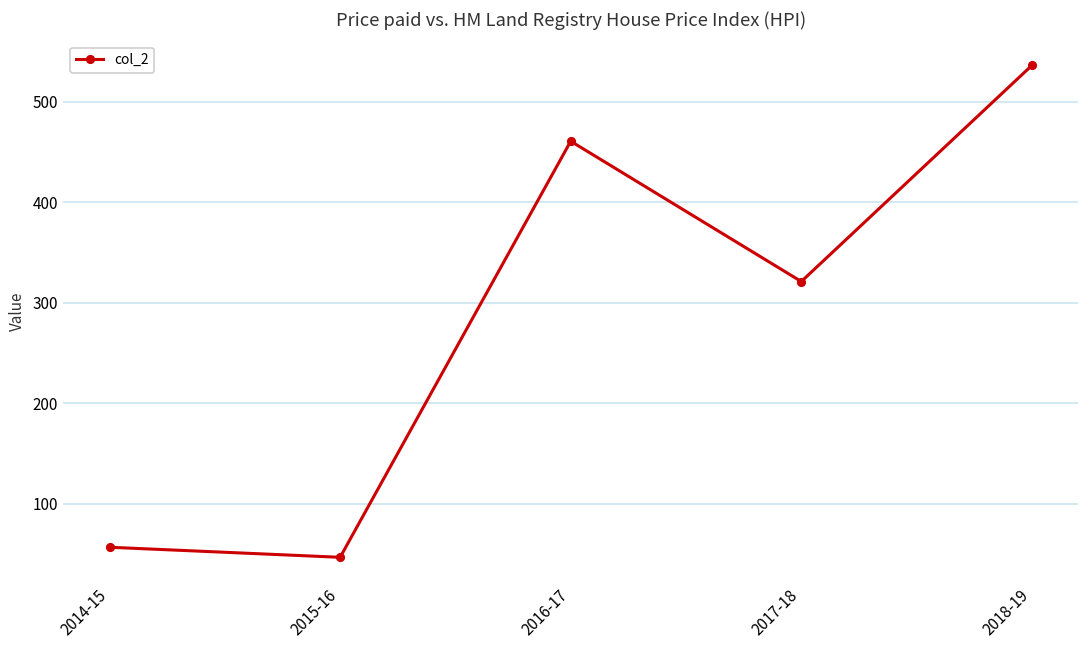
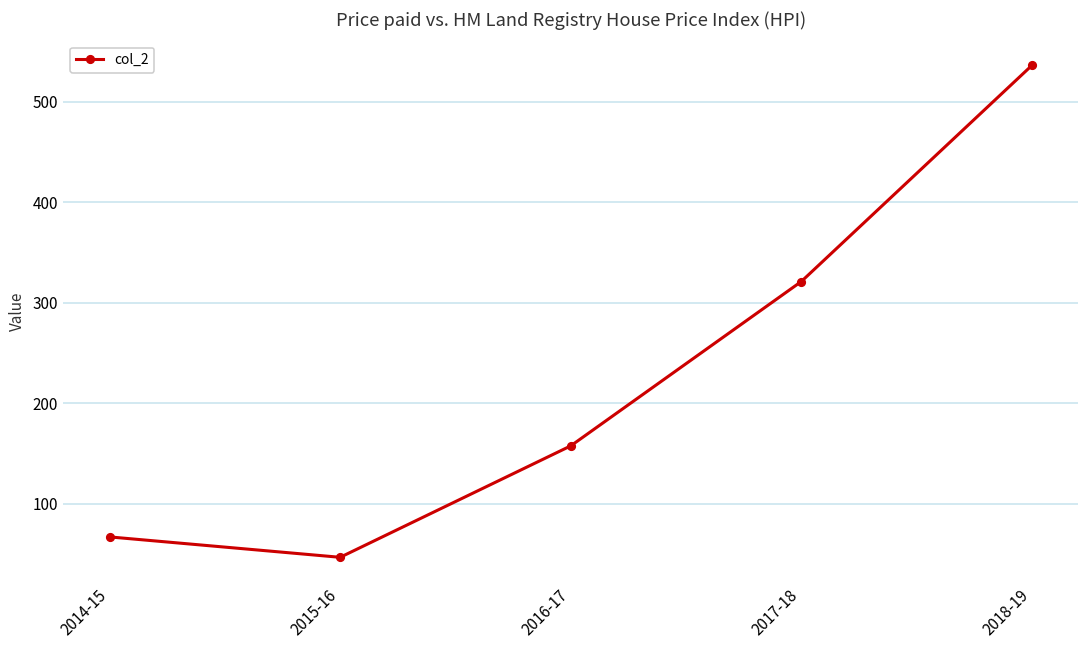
2014-15: 60 -> 70
2016-17: 460 -> 160
